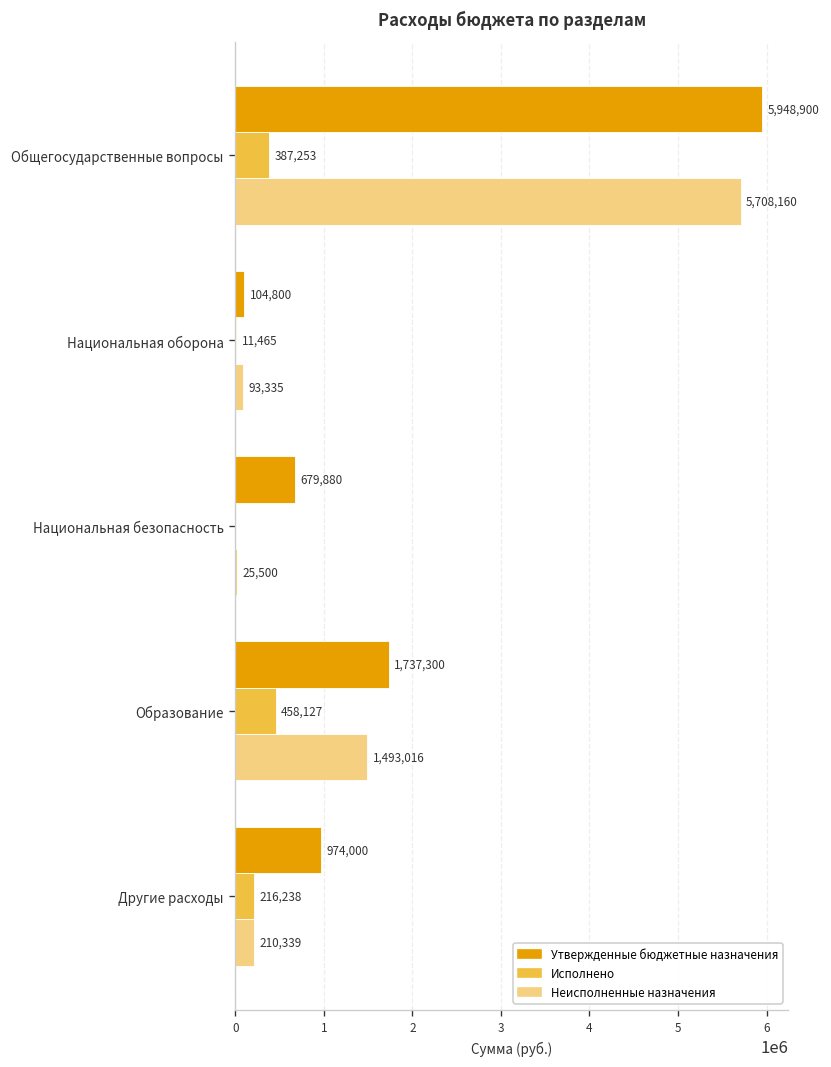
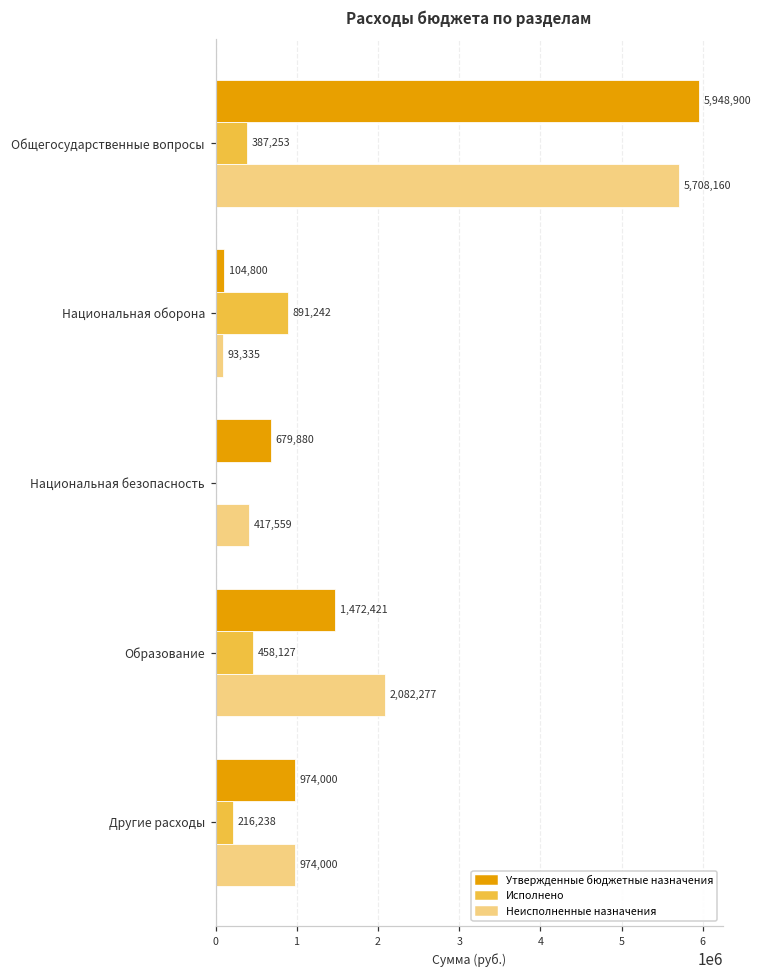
Исполнено, Национальная оборона: 11,465 -> 891,242
Неисполненные назначения, Национальная безопасность: 25,500 -> 417,559
Утвержденные бюджетные назначения, Образование: 1,737,300 -> 1,472,421
Неисполненные назначения, Образование: 1,493,016 -> 2,082,277
Неисполненные назначения, Другие расходы: 210,339 -> 974,000
